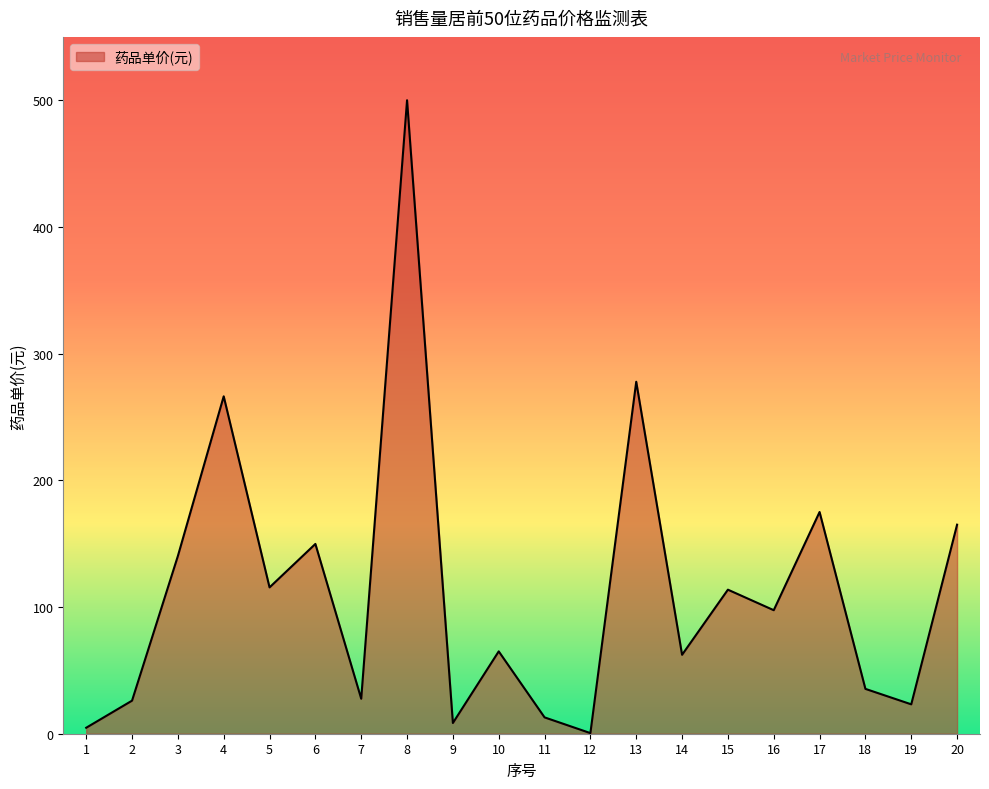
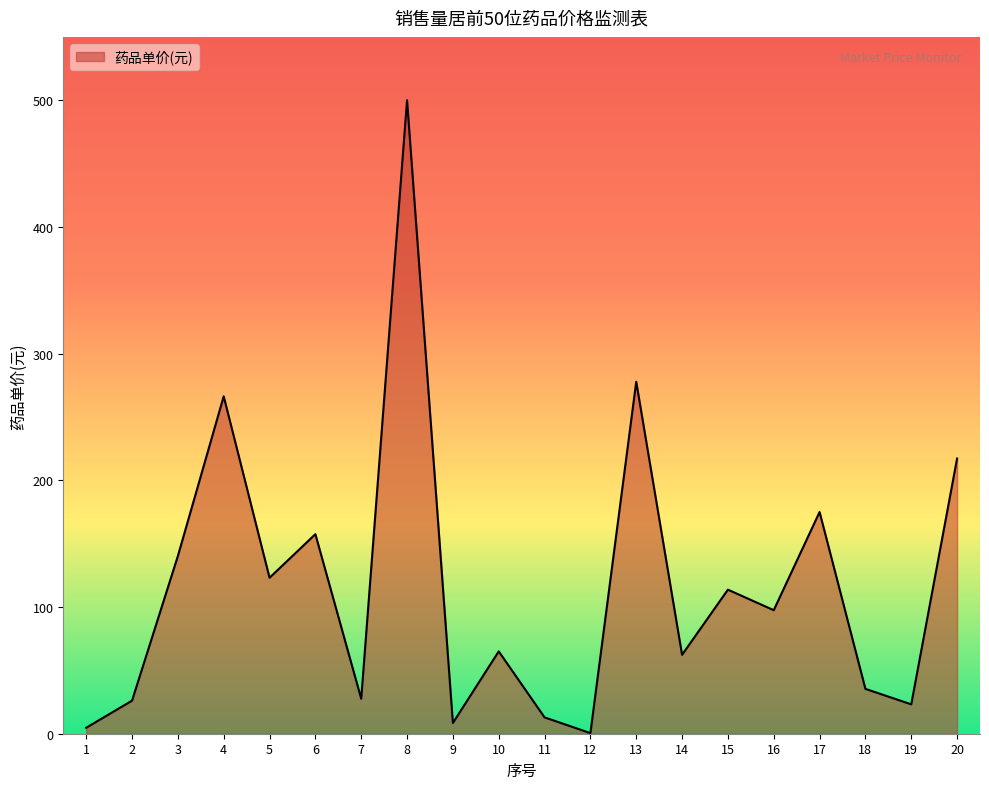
5: 116 -> 123
6: 150 -> 158
20: 165 -> 217
